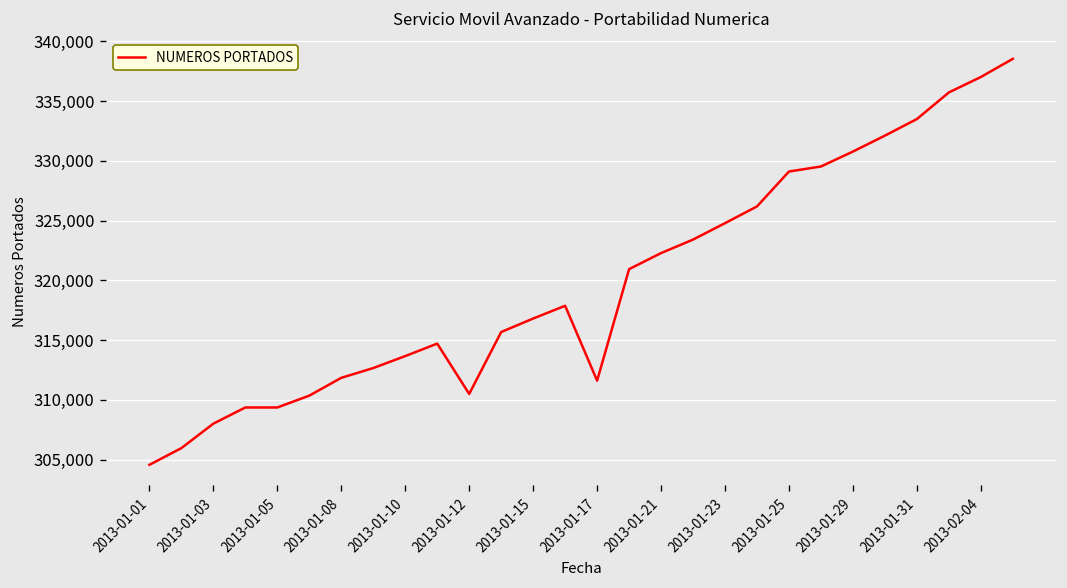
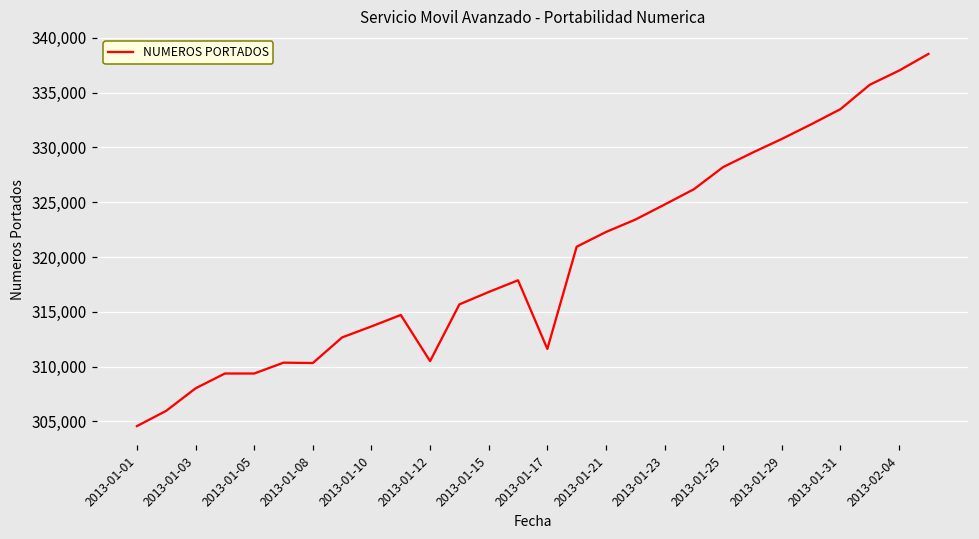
2013-01-08: 312,000 -> 310,000
2013-01-25: 329,000 -> 328,000
